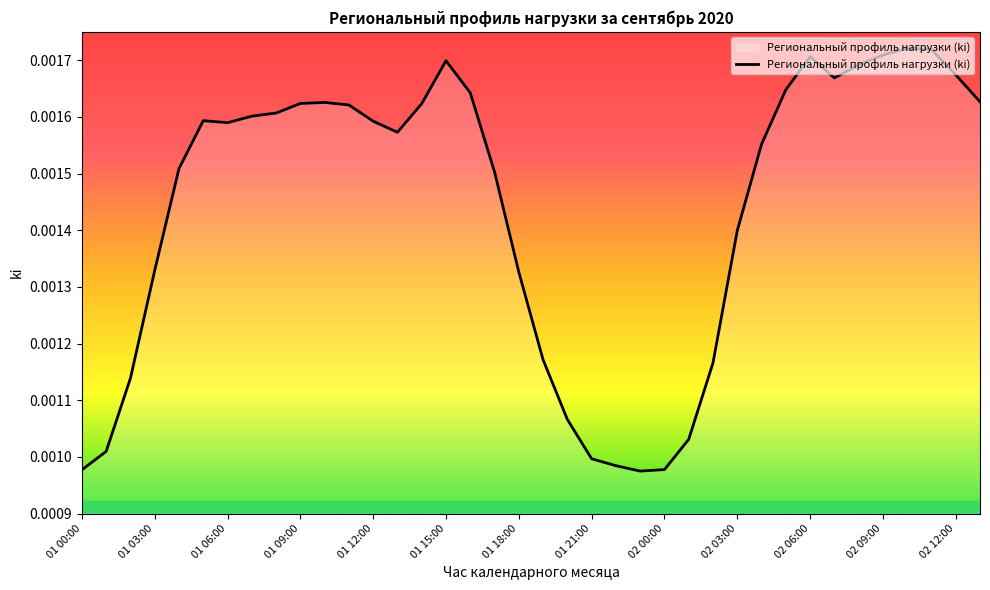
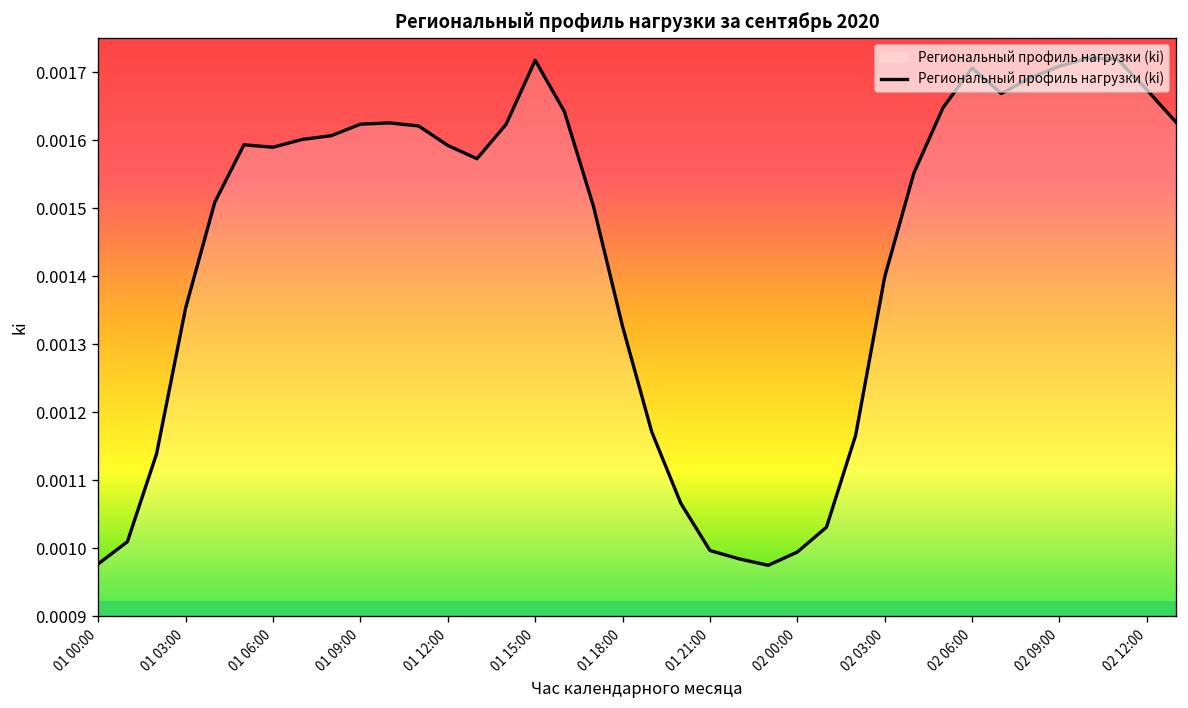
01 03:00: 0.00133 -> 0.00135
01 15:00: 0.00170 -> 0.00172
02 00:00: 0.00098 -> 0.00099
